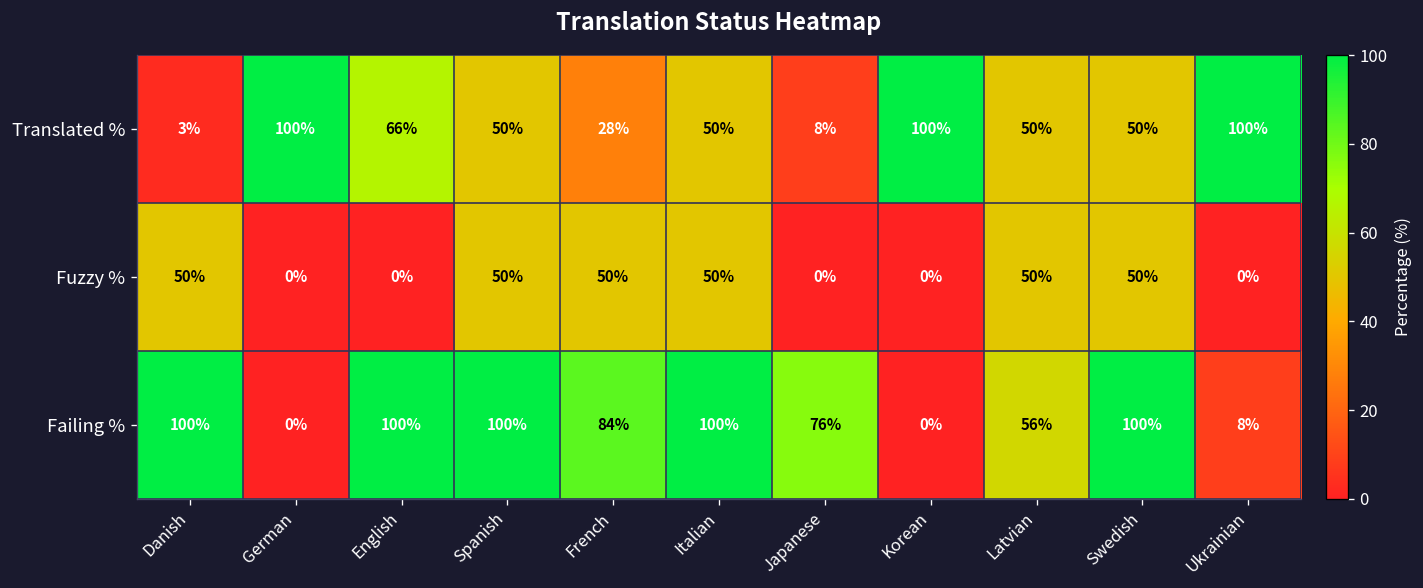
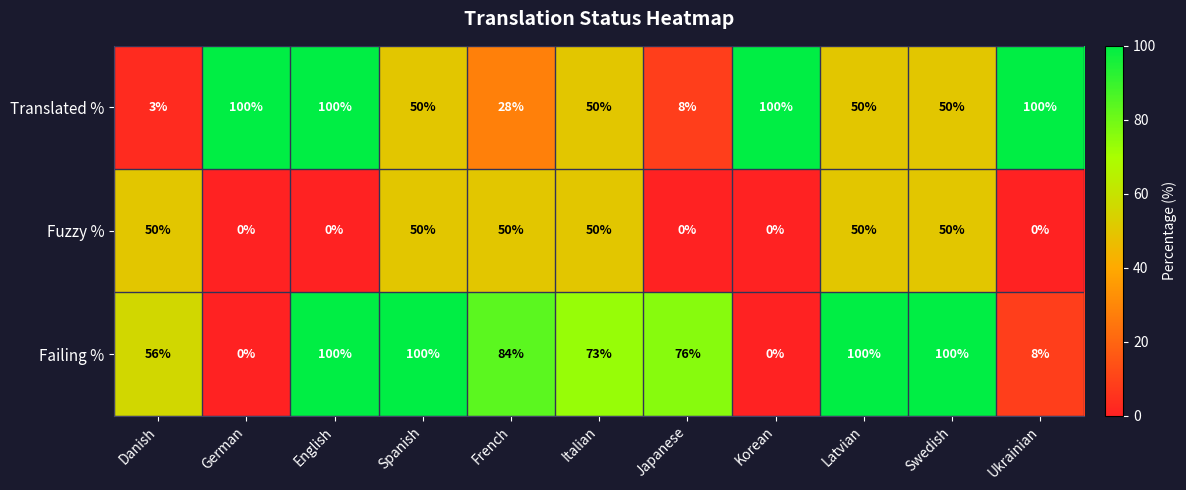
Translated %, English: 66% -> 100%
Failing %, Danish: 100% -> 56%
Failing %, Italian: 100% -> 73%
Failing %, Latvian: 56% -> 100%
